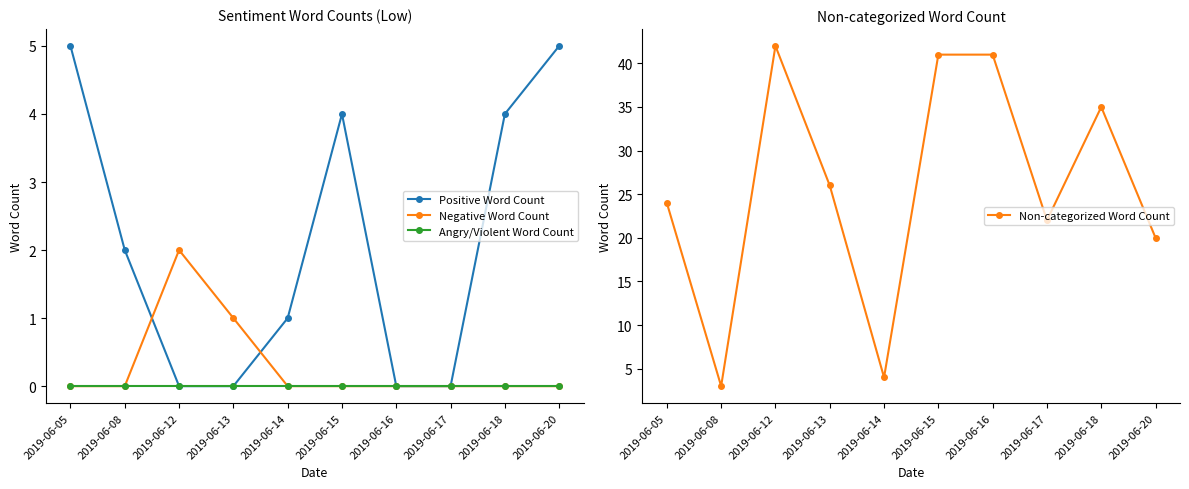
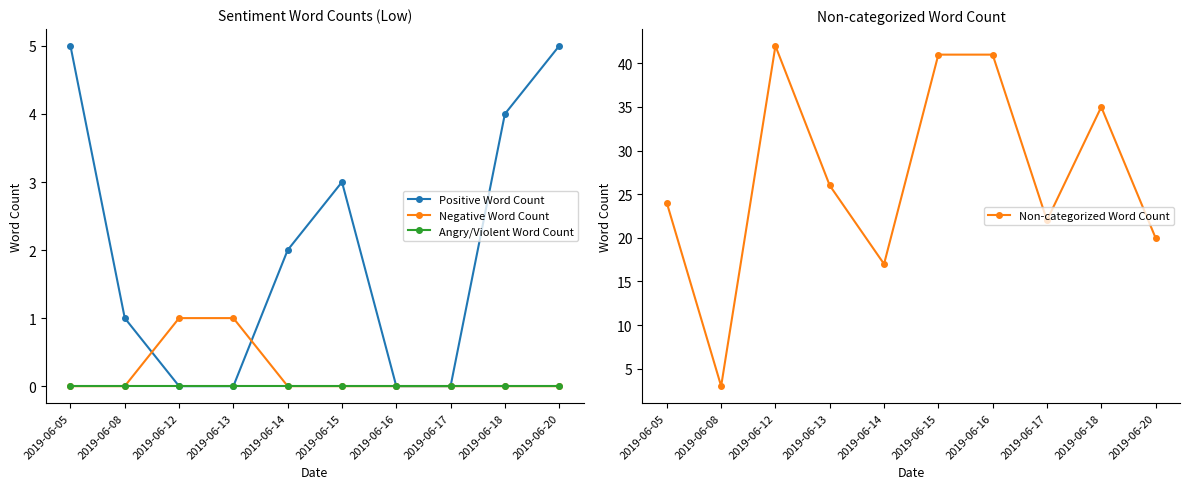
Sentiment Word Counts (Low), Positive Word Count, 2019-06-08: 2 -> 1
Sentiment Word Counts (Low), Negative Word Count, 2019-06-12: 2 -> 1
Sentiment Word Counts (Low), Positive Word Count, 2019-06-14: 1 -> 2
Sentiment Word Counts (Low), Positive Word Count, 2019-06-15: 4 -> 3
Non-categorized Word Count, 2019-06-14: 4 -> 17
